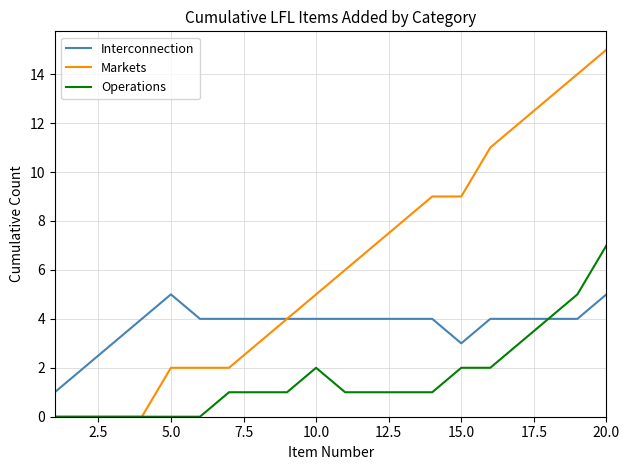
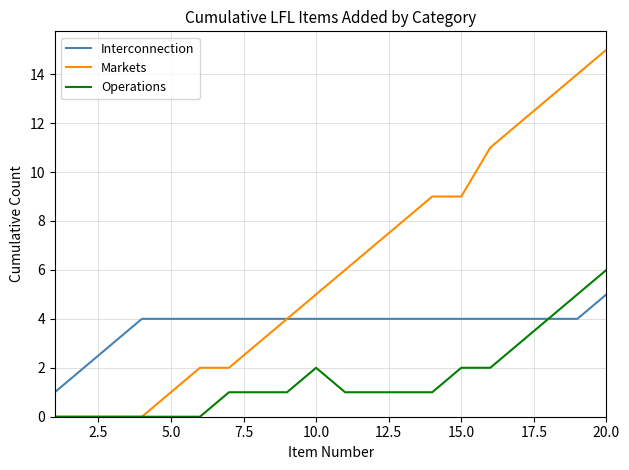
Interconnection, 5.0: 5 -> 4
Markets, 5.0: 2 -> 1
Interconnection, 15.0: 3 -> 4
Operations, 20.0: 7 -> 6
